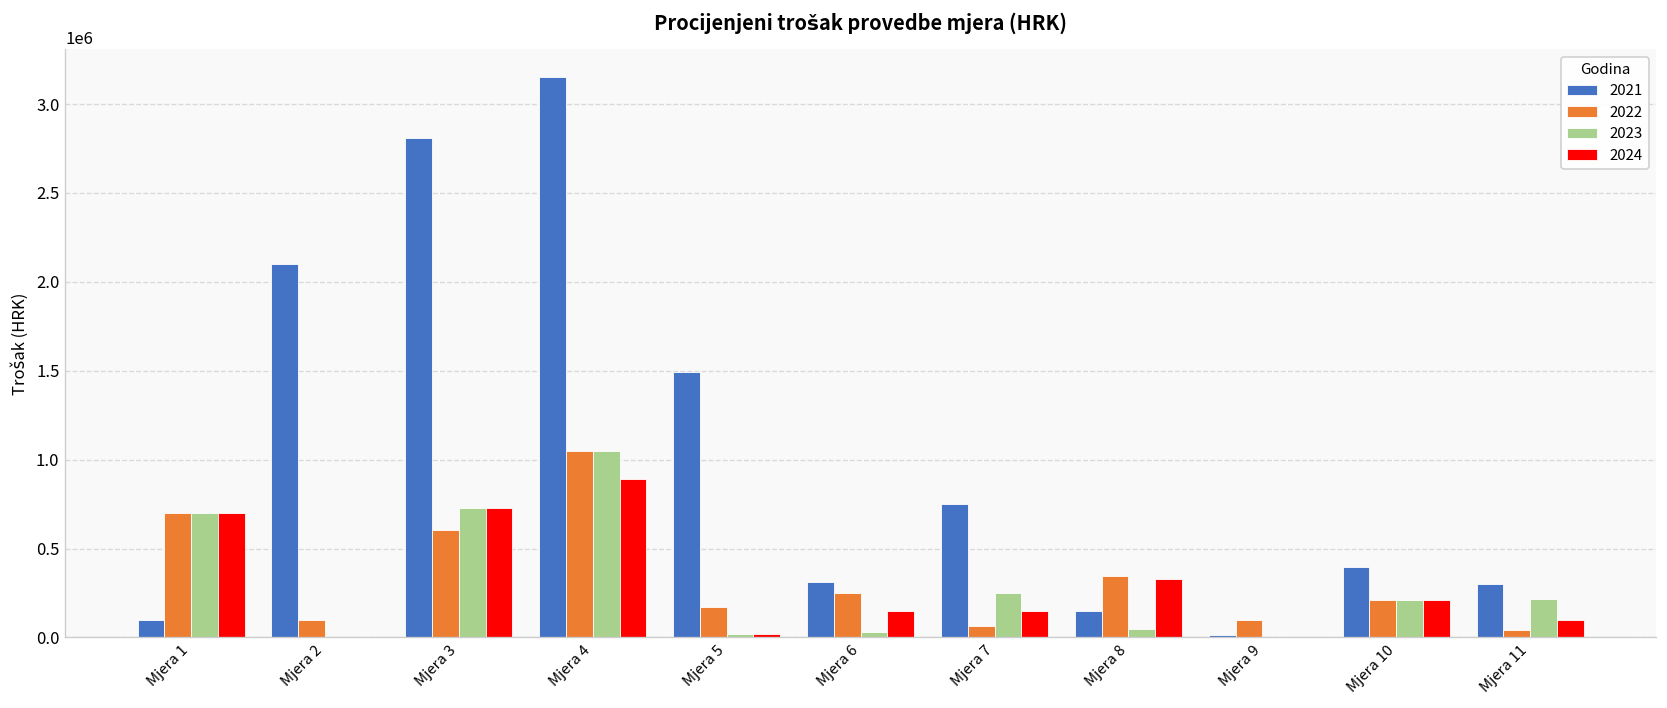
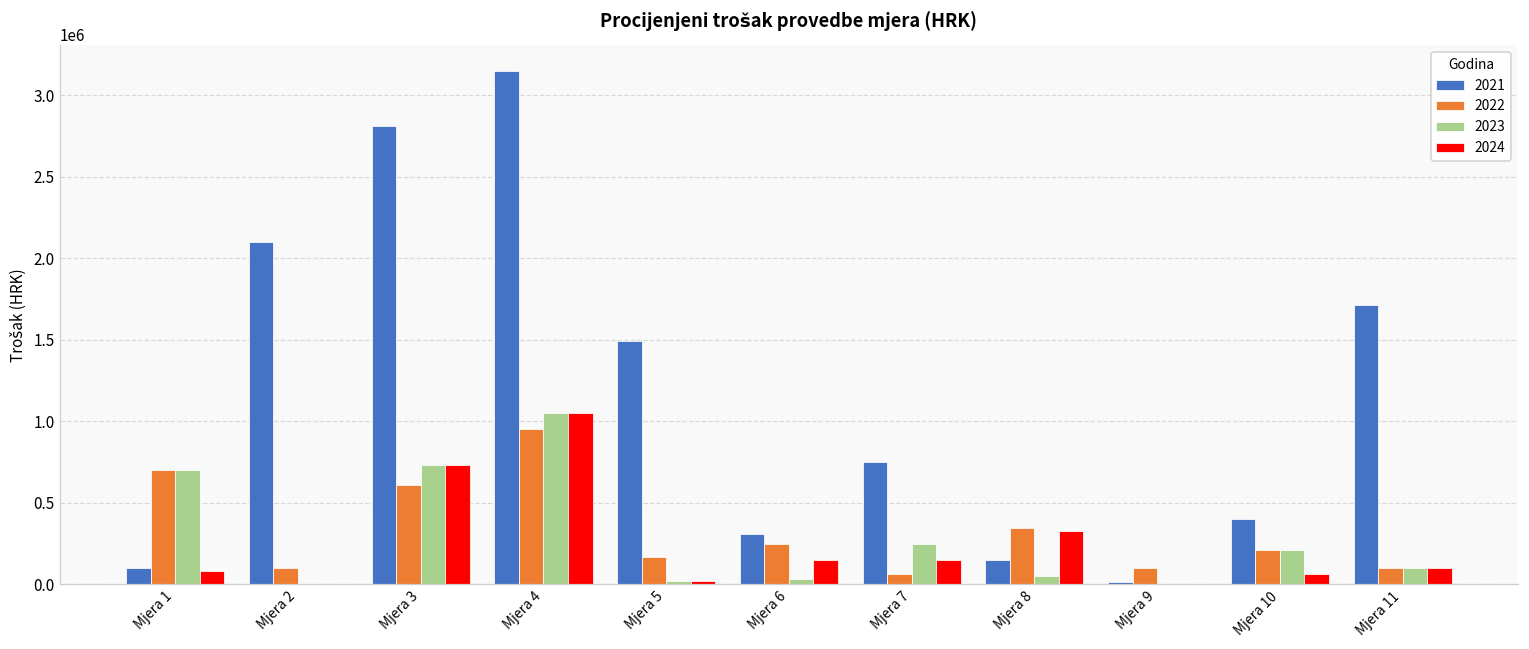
2024, Mjera 1: 700000 -> 80000
2022, Mjera 4: 1050000 -> 950000
2024, Mjera 4: 890000 -> 1050000
2024, Mjera 10: 210000 -> 60000
2021, Mjera 11: 300000 -> 1710000
2022, Mjera 11: 40000 -> 100000
2023, Mjera 11: 220000 -> 100000
